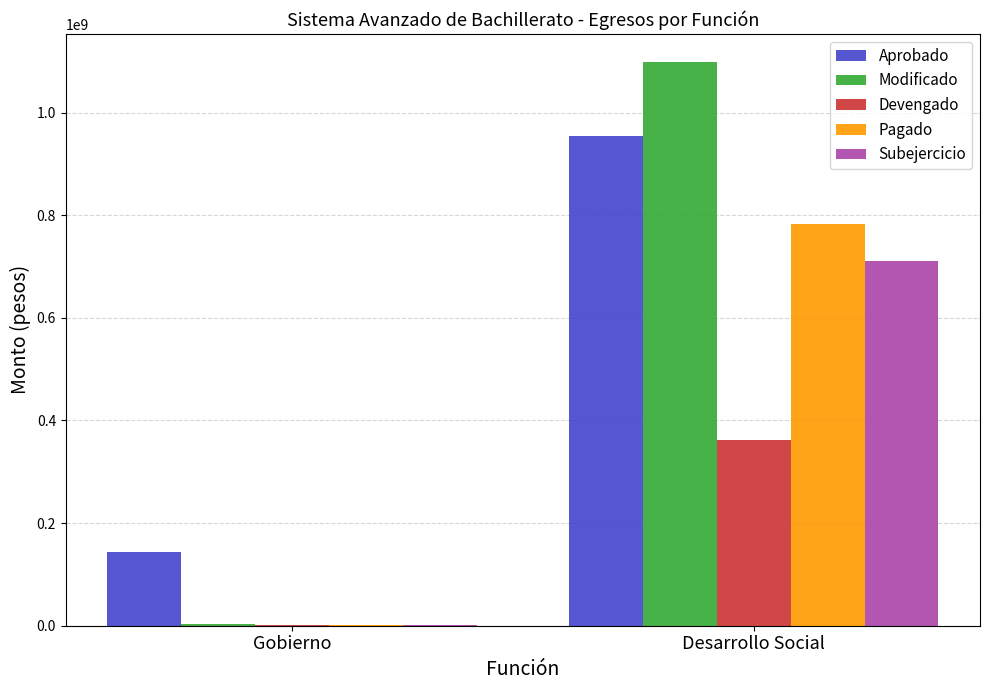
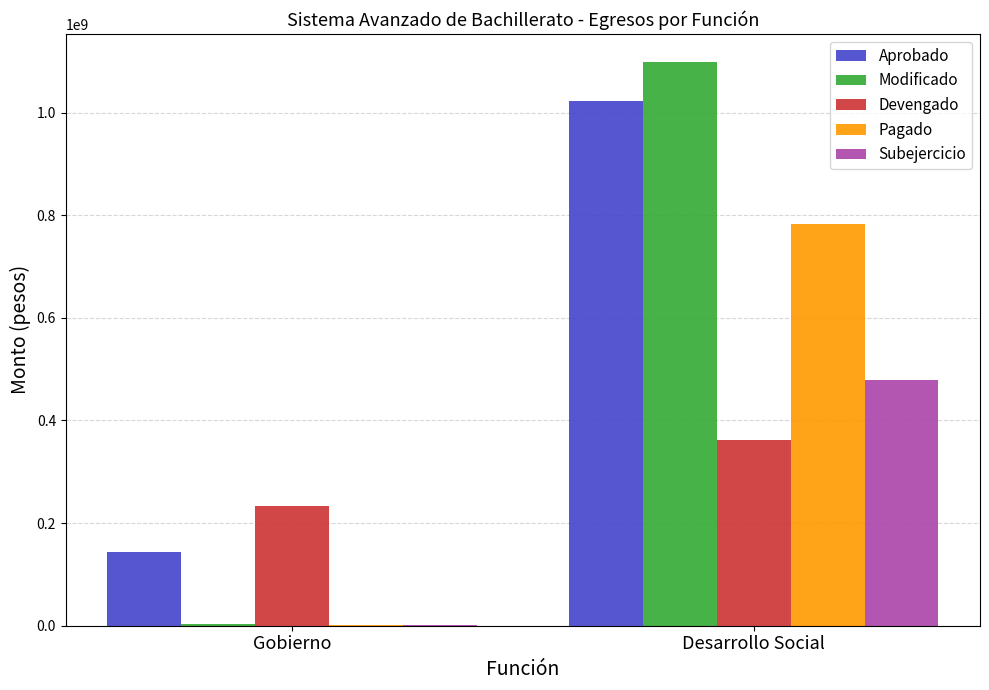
Devengado, Gobierno: 0 -> 230000000
Aprobado, Desarrollo Social: 950000000 -> 1020000000
Subejercicio, Desarrollo Social: 710000000 -> 480000000
